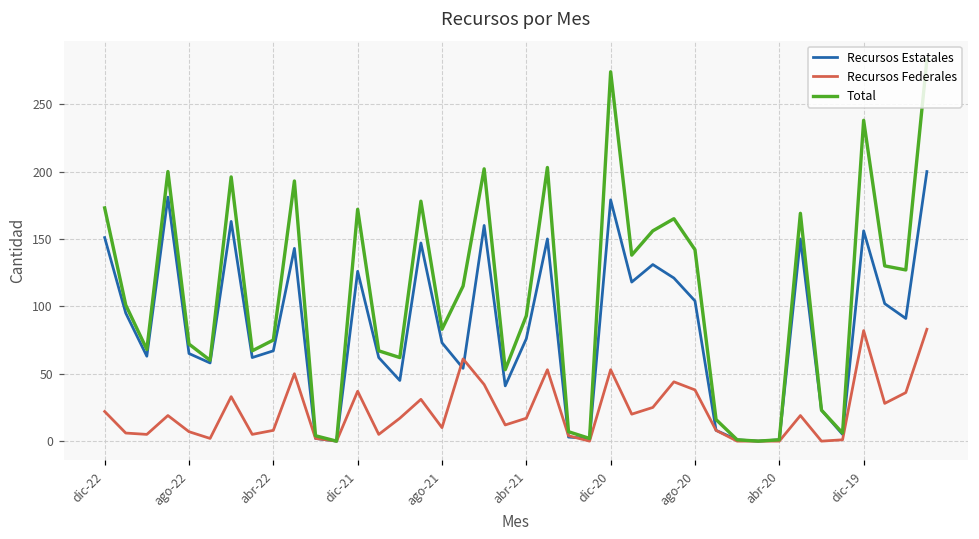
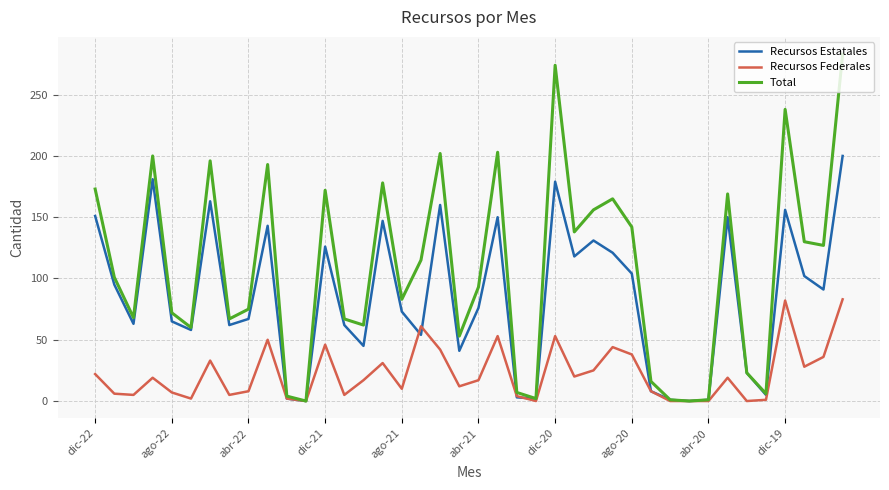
Recursos Federales, dic-21: 37 -> 46
